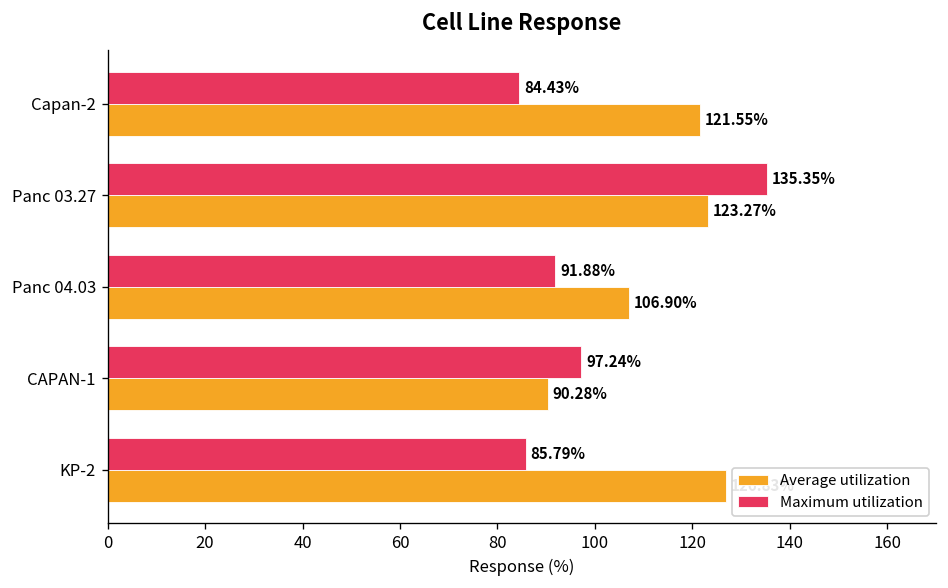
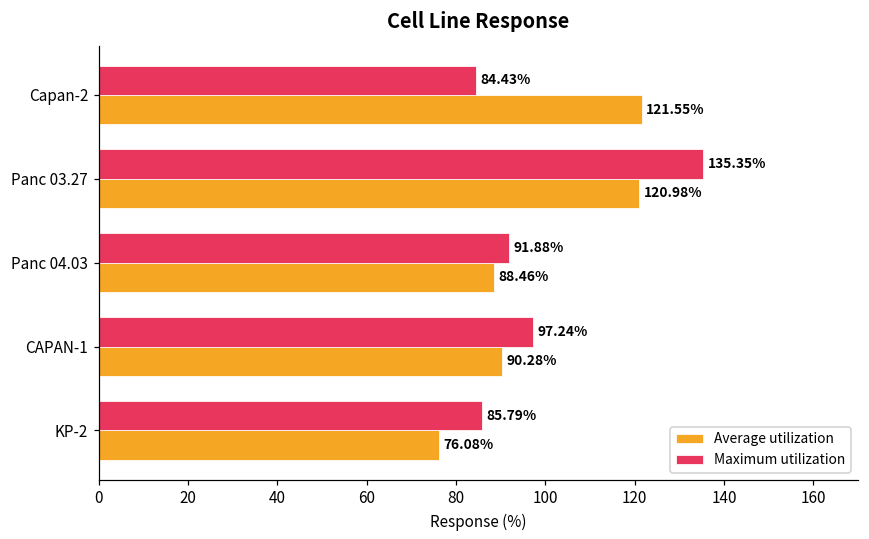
Average utilization, Panc 03.27: 123.27% -> 120.98%
Average utilization, Panc 04.03: 106.90% -> 88.46%
Average utilization, KP-2: 127 -> 76
